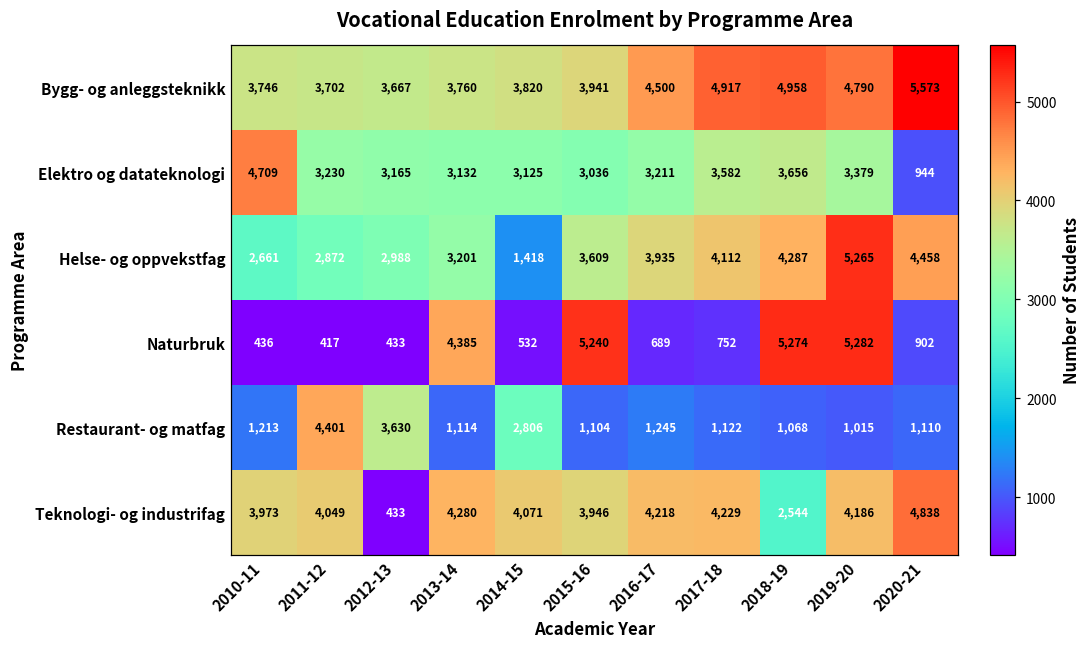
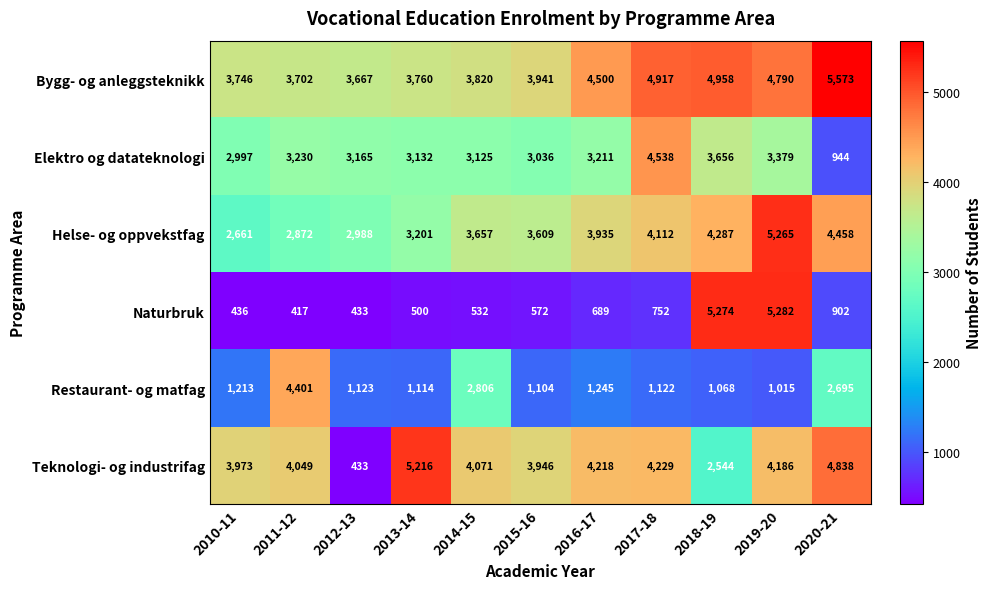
Elektro og datateknologi, 2010-11: 4,709 -> 2,997
Elektro og datateknologi, 2017-18: 3,582 -> 4,538
Helse- og oppvekstfag, 2014-15: 1,418 -> 3,657
Naturbruk, 2013-14: 4,385 -> 500
Naturbruk, 2015-16: 5,240 -> 572
Restaurant- og matfag, 2012-13: 3,630 -> 1,123
Restaurant- og matfag, 2020-21: 1,110 -> 2,695
Teknologi- og industrifag, 2013-14: 4,280 -> 5,216
